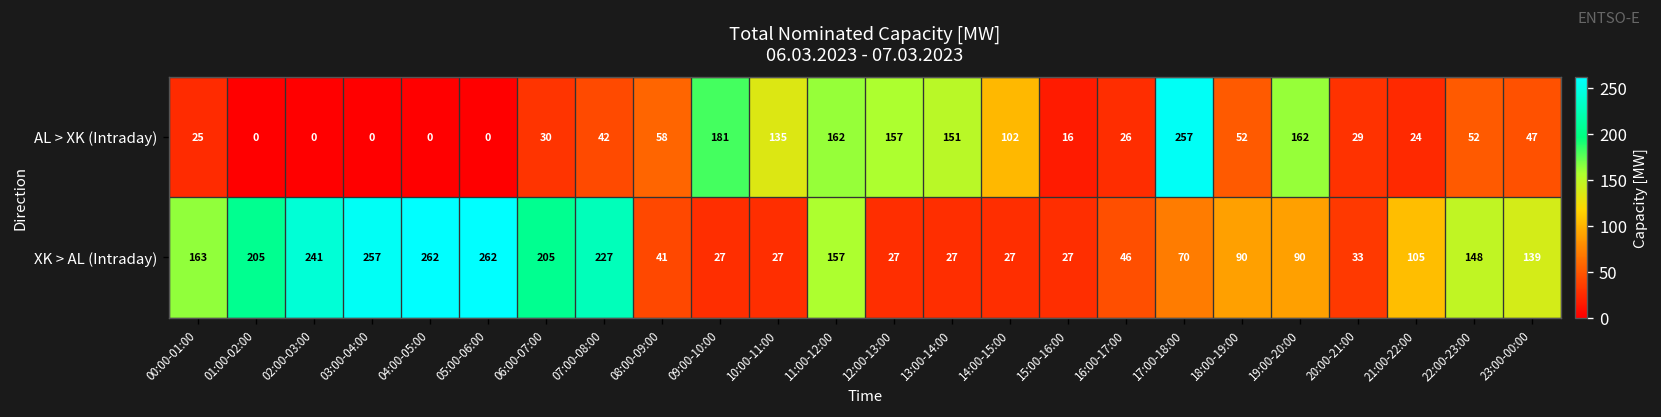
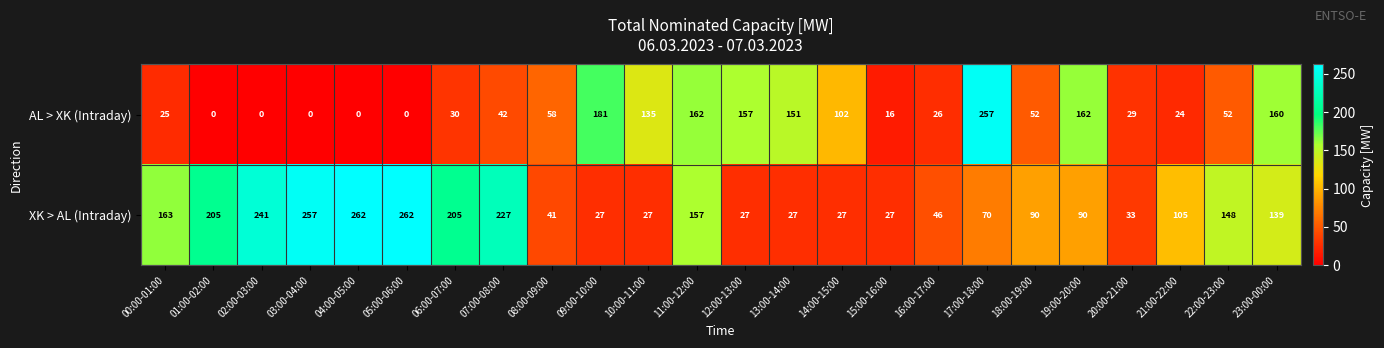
AL > XK (Intraday), 23:00-00:00: 47 -> 160
